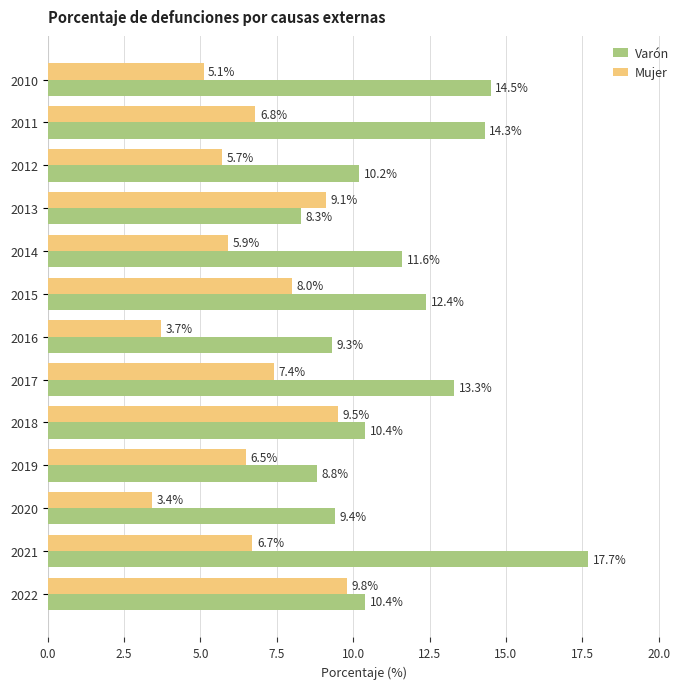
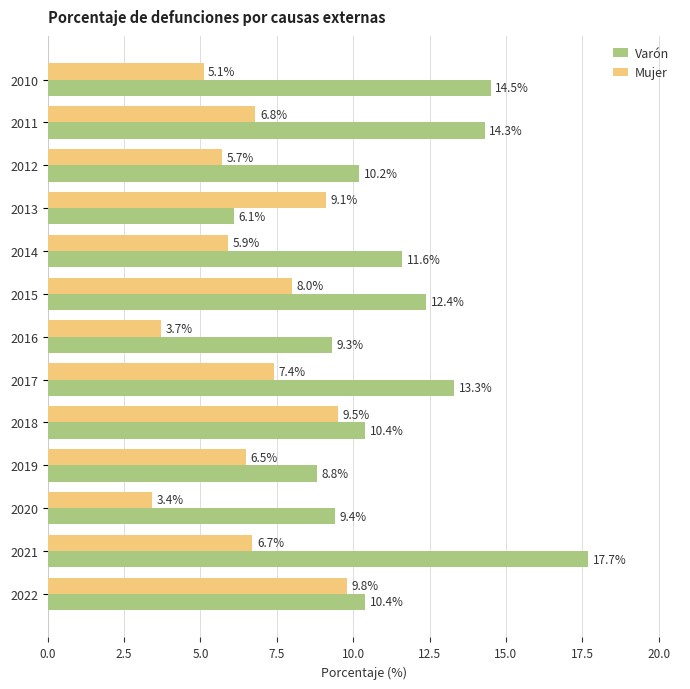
Varón, 2013: 8.3% -> 6.1%
